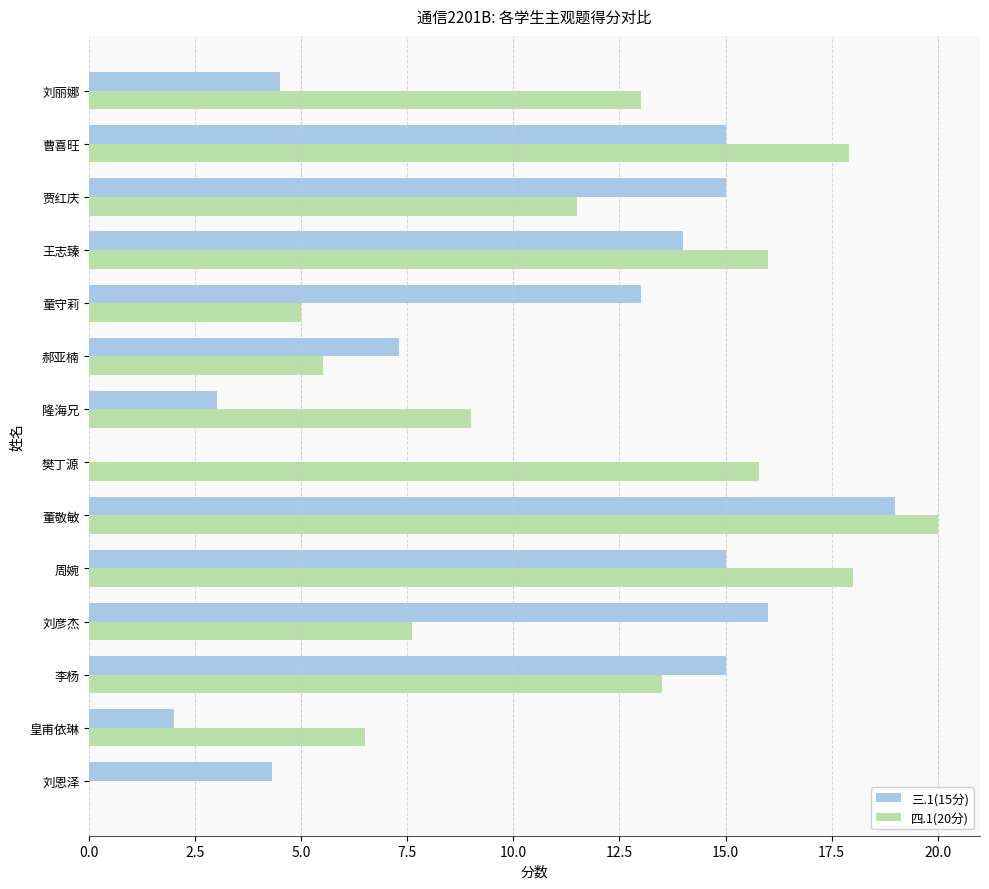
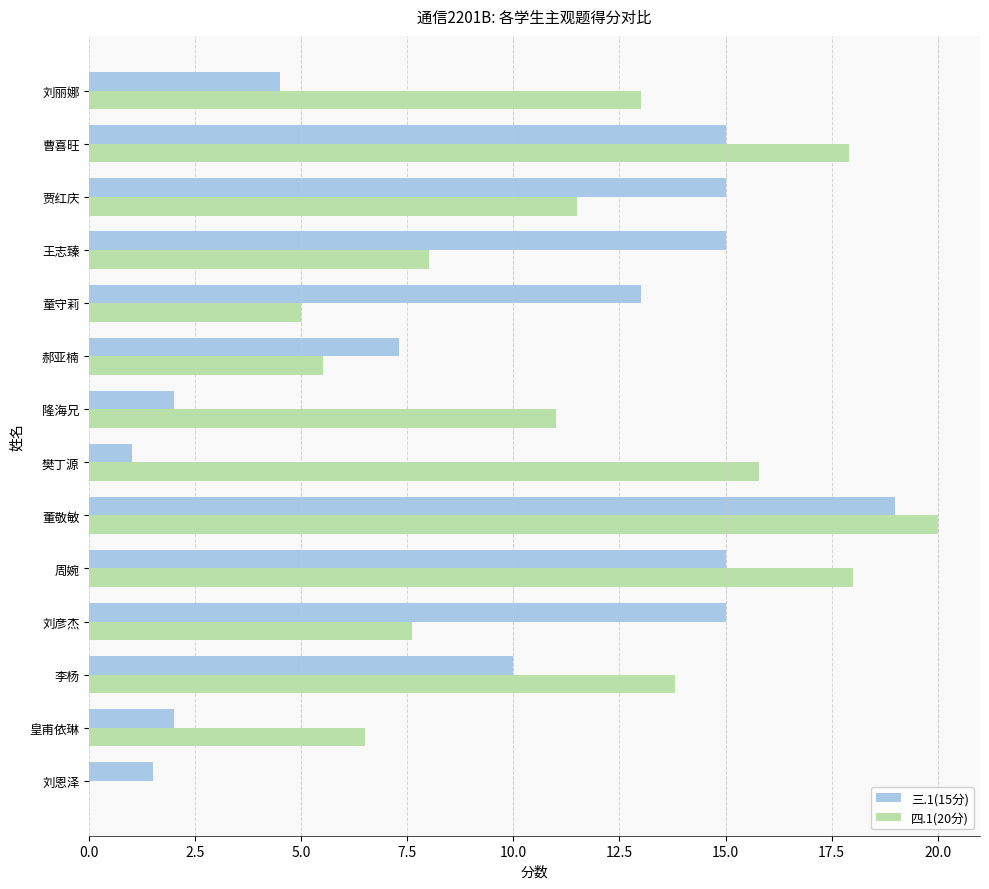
三.1(15分), 王志臻: 14 -> 15
四.1(20分), 王志臻: 16 -> 8
三.1(15分), 隆海兄: 3 -> 2
四.1(20分), 隆海兄: 9 -> 11
三.1(15分), 樊丁源: 0 -> 1
三.1(15分), 刘彦杰: 16 -> 15
三.1(15分), 李杨: 15 -> 10
四.1(20分), 李杨: 13.5 -> 13.8
三.1(15分), 刘恩泽: 4.3 -> 1.5
